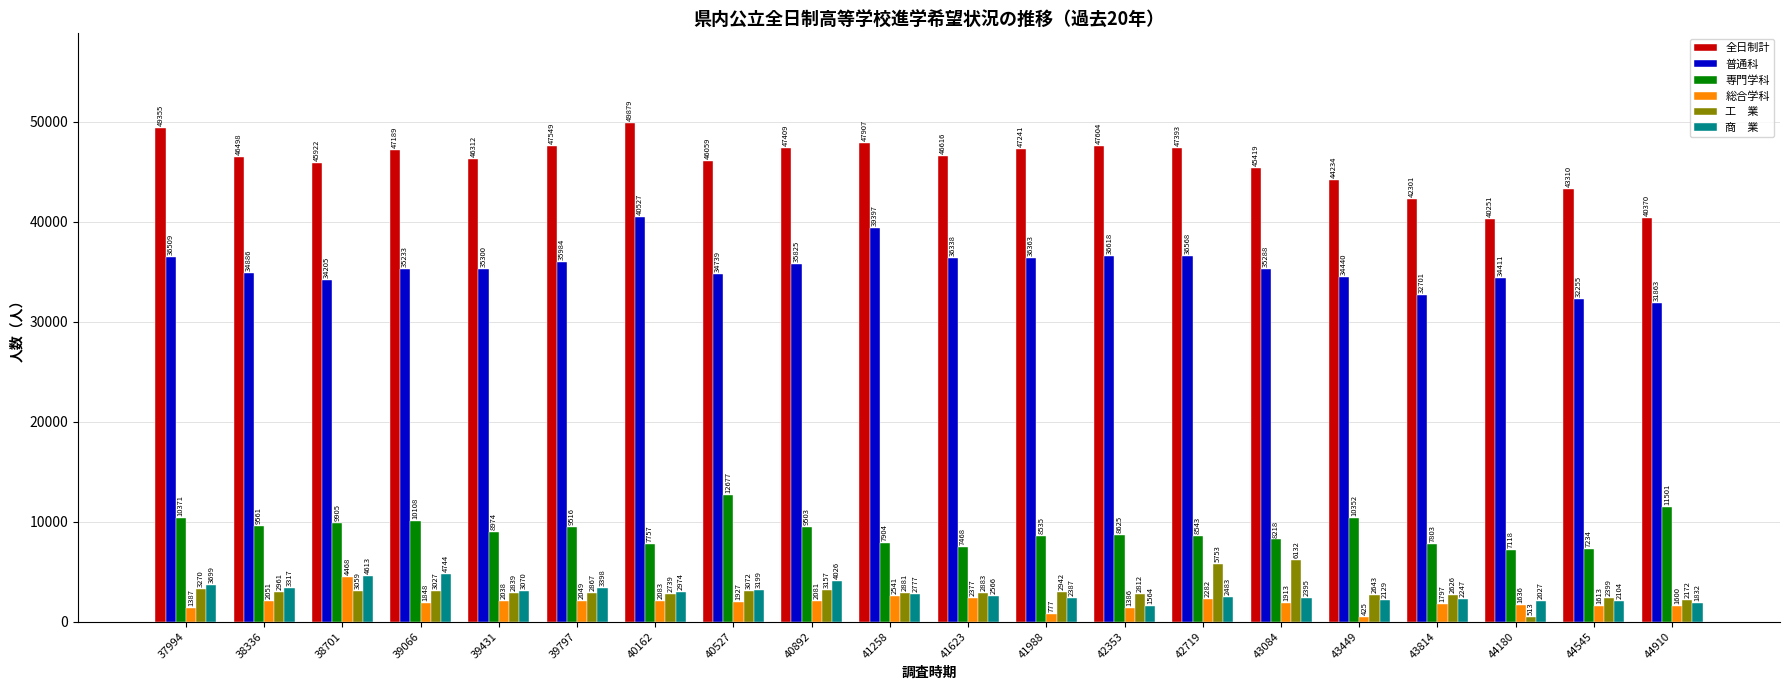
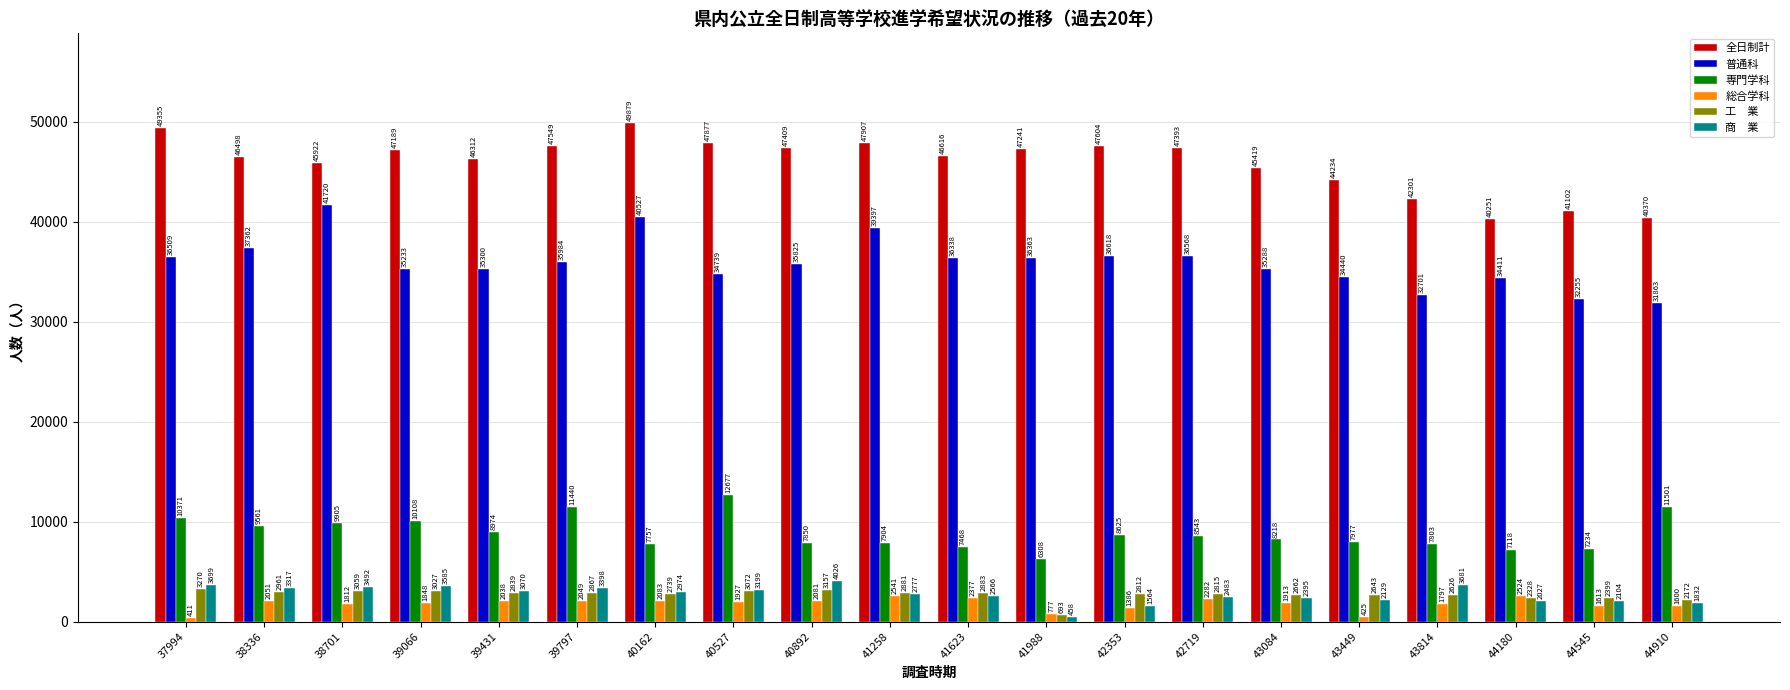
総合学科, 37994: 1387 -> 411
普通科, 38336: 34886 -> 37362
普通科, 38701: 34205 -> 41720
総合学科, 38701: 4468 -> 1812
商 業, 38701: 4613 -> 3492
商 業, 39066: 4744 -> 3585
専門学科, 39797: 9516 -> 11440
全日制計, 40527: 46059 -> 47877
専門学科, 40892: 9503 -> 7850
専門学科, 41988: 8535 -> 6308
工 業, 41988: 2942 -> 693
商 業, 41988: 2387 -> 458
工 業, 42719: 5753 -> 2815
工 業, 43084: 6132 -> 2662
専門学科, 43449: 10352 -> 7977
商 業, 43814: 2247 -> 3681
総合学科, 44180: 1636 -> 2524
工 業, 44180: 513 -> 2328
全日制計, 44545: 43310 -> 41102
